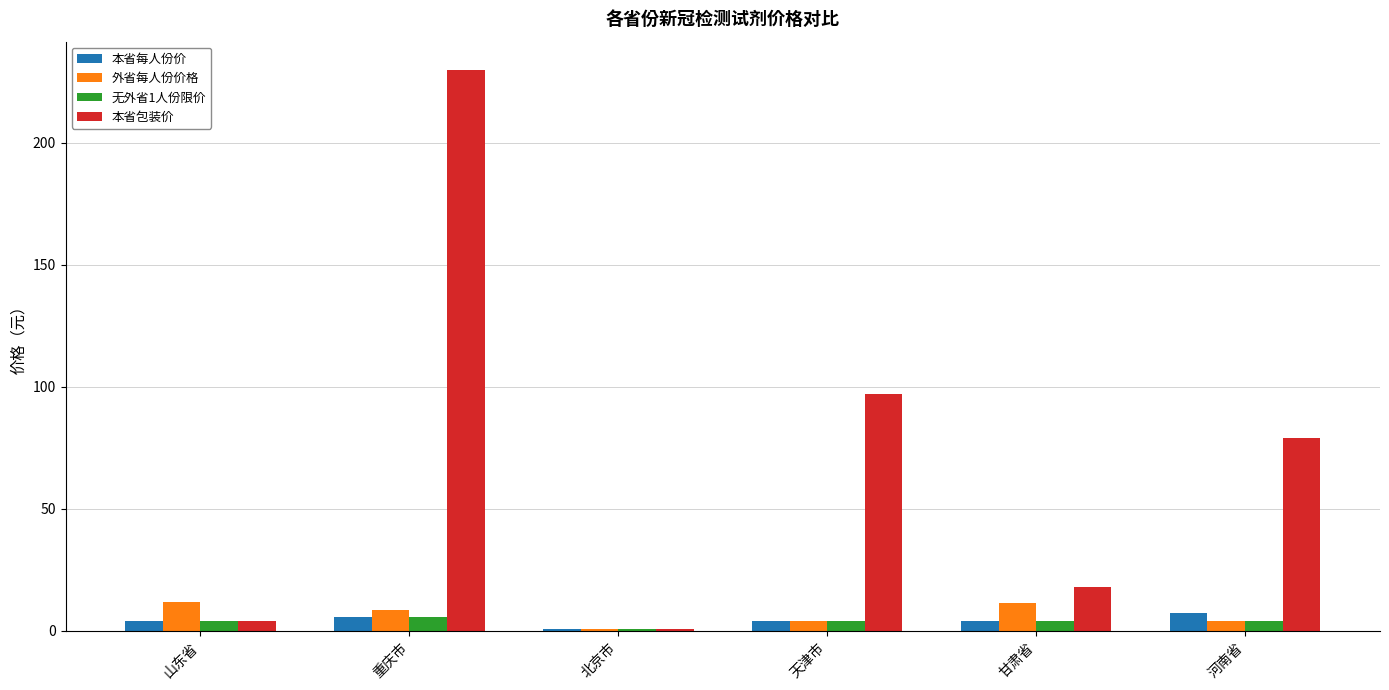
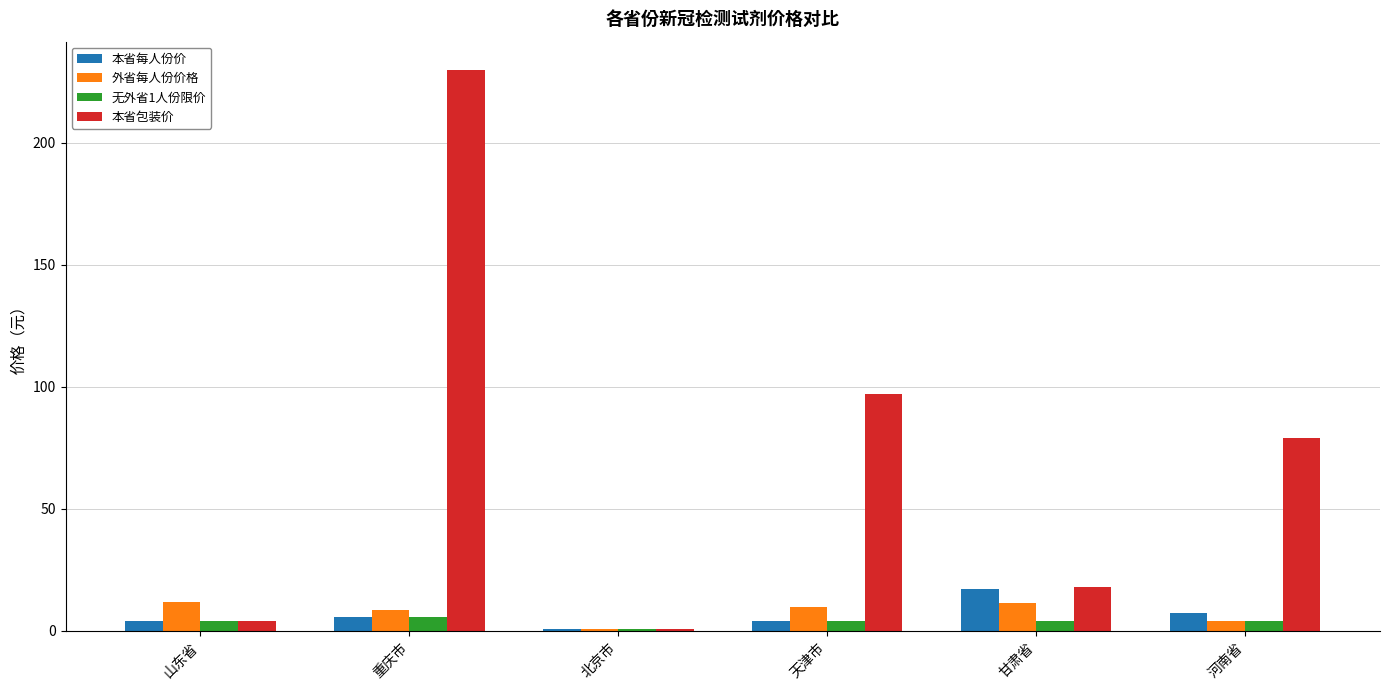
外省每人份价格, 天津市: 4 -> 10
本省每人份价, 甘肃省: 4 -> 17
